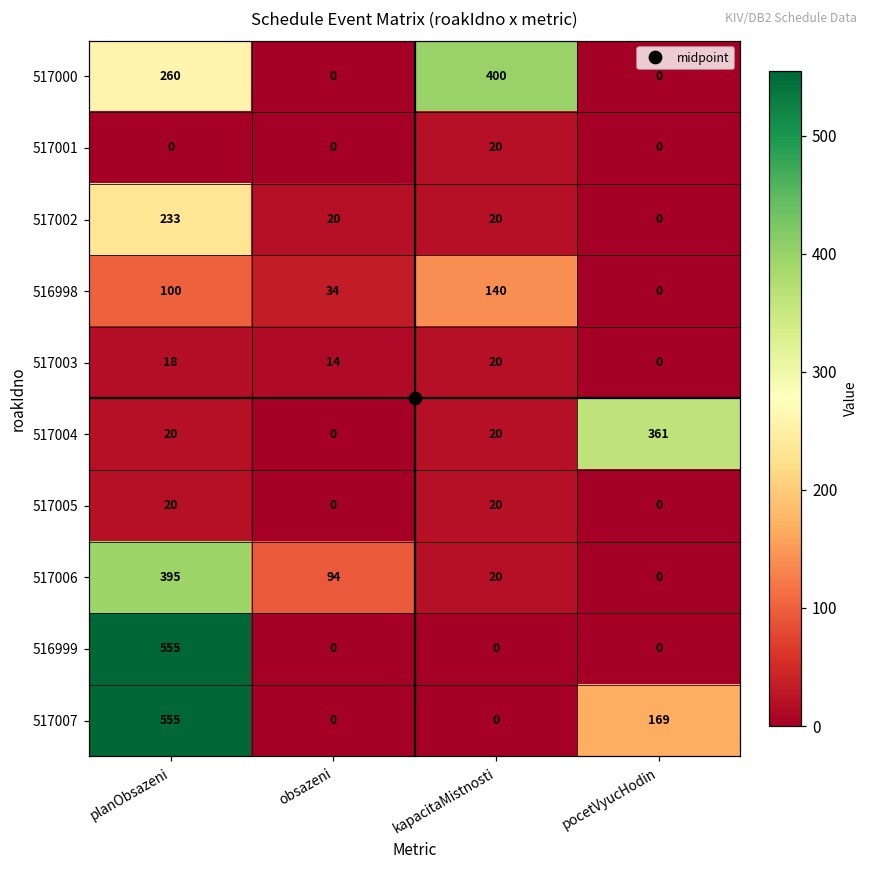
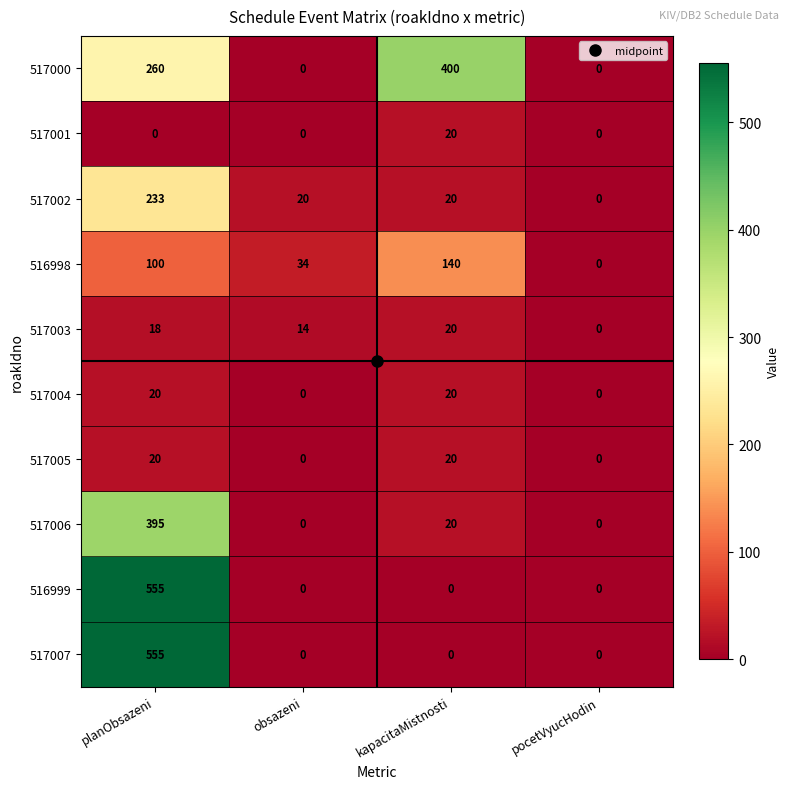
517004, pocetVyucHodin: 361 -> 0
517006, obsazeni: 94 -> 0
517007, pocetVyucHodin: 169 -> 0
